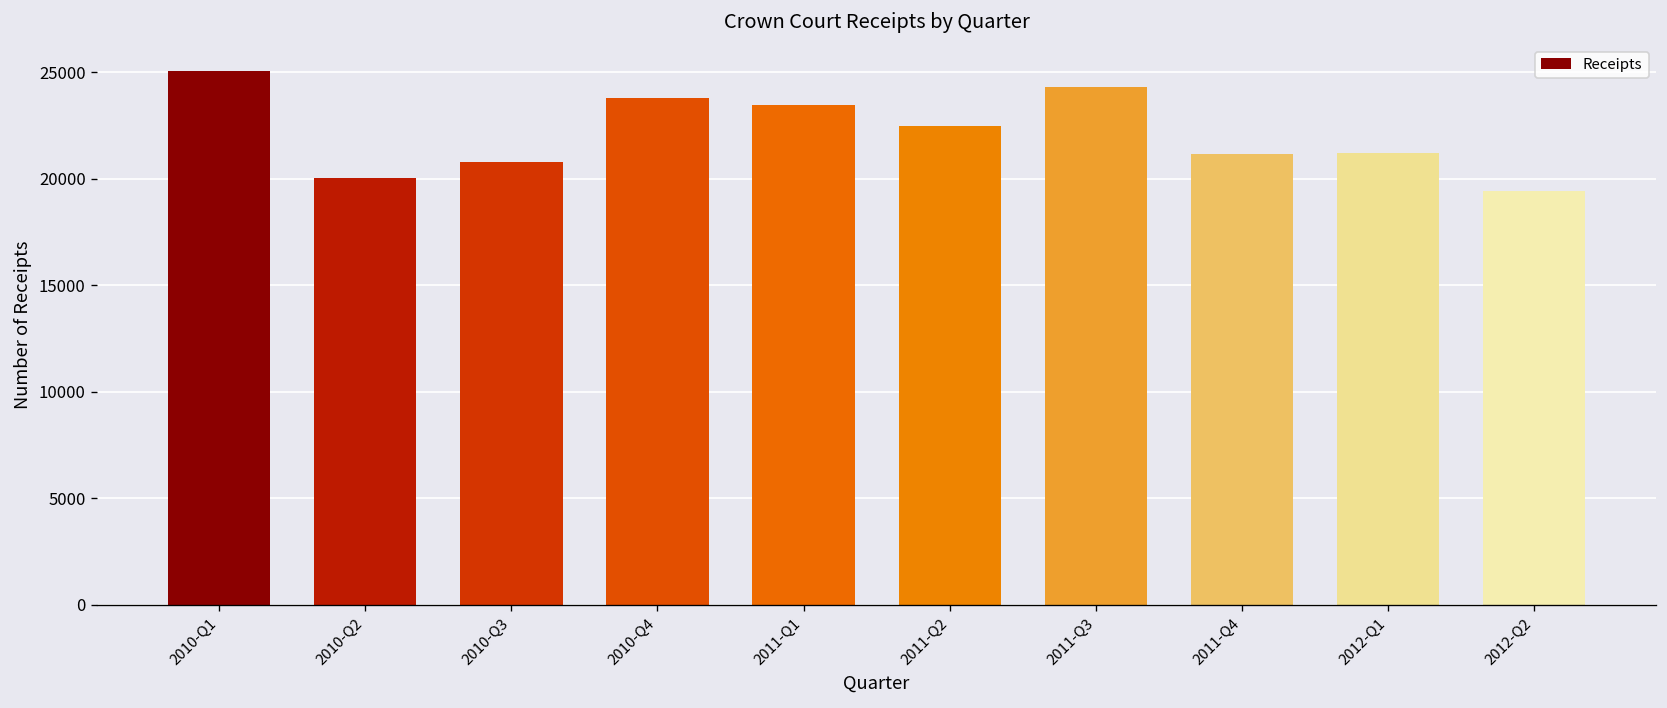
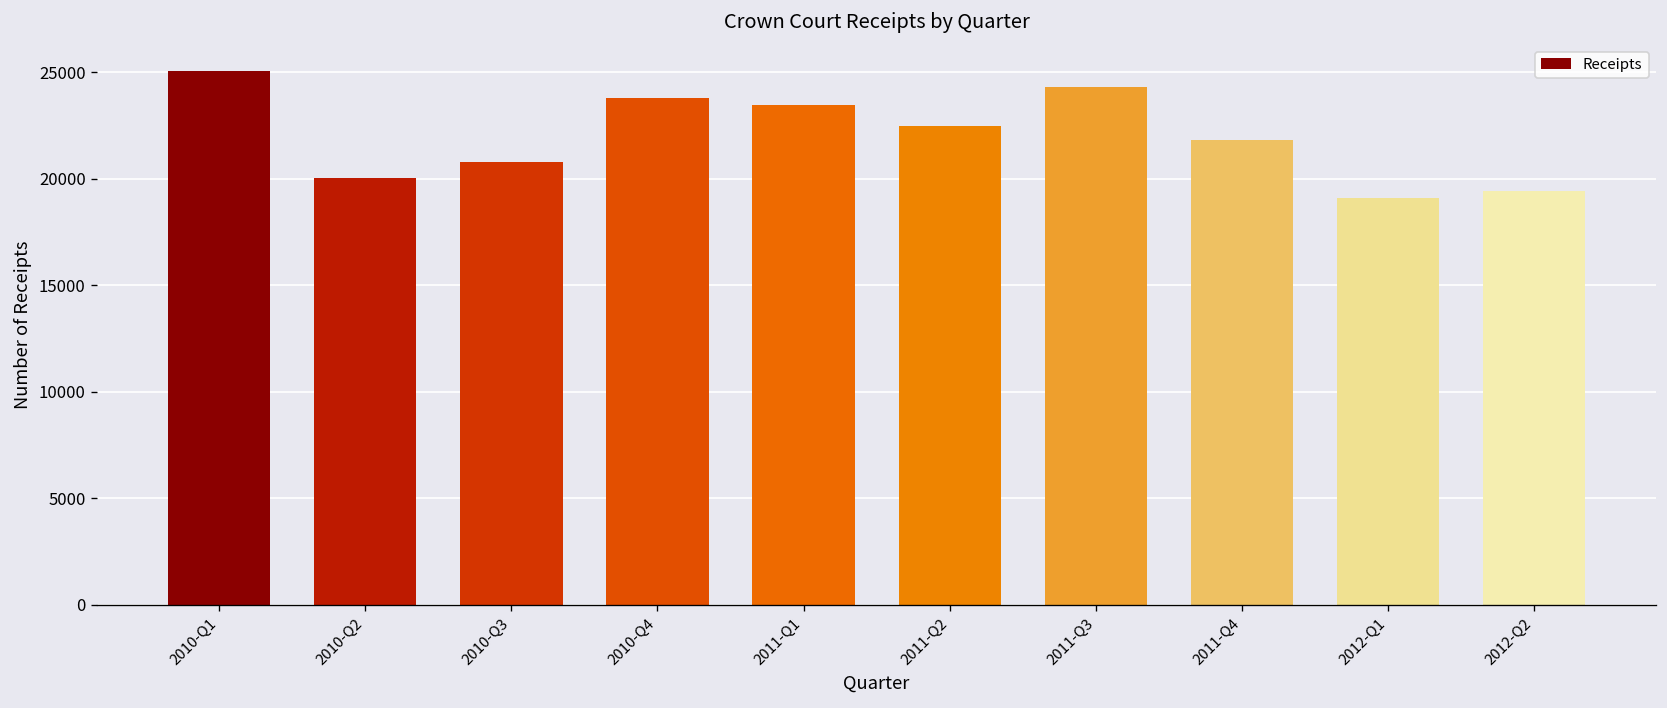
2011-Q4: 21200 -> 21800
2012-Q1: 21200 -> 19100
